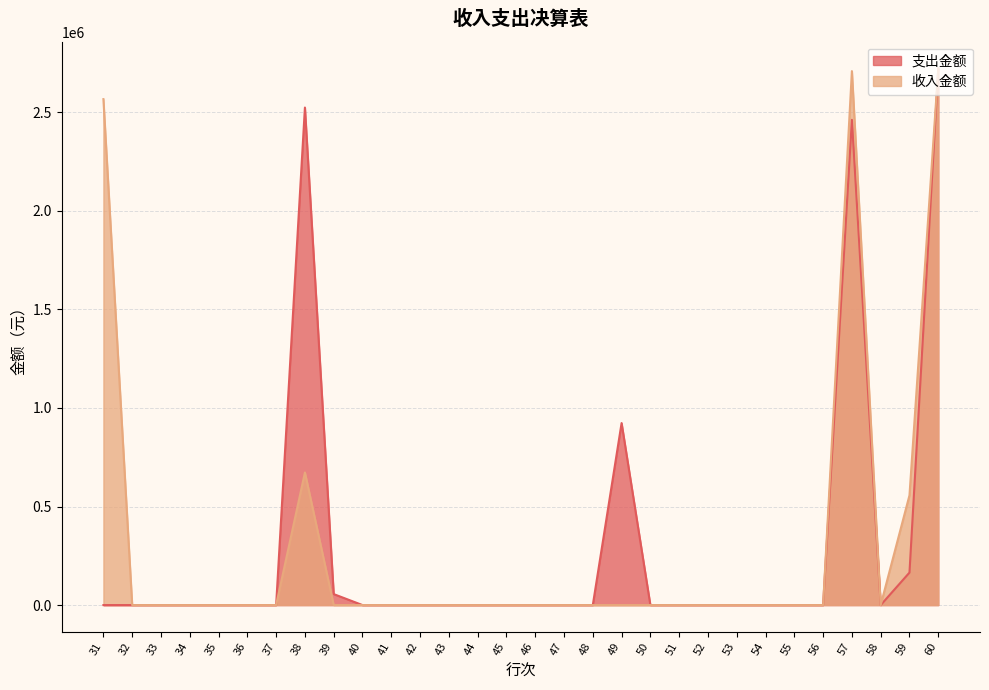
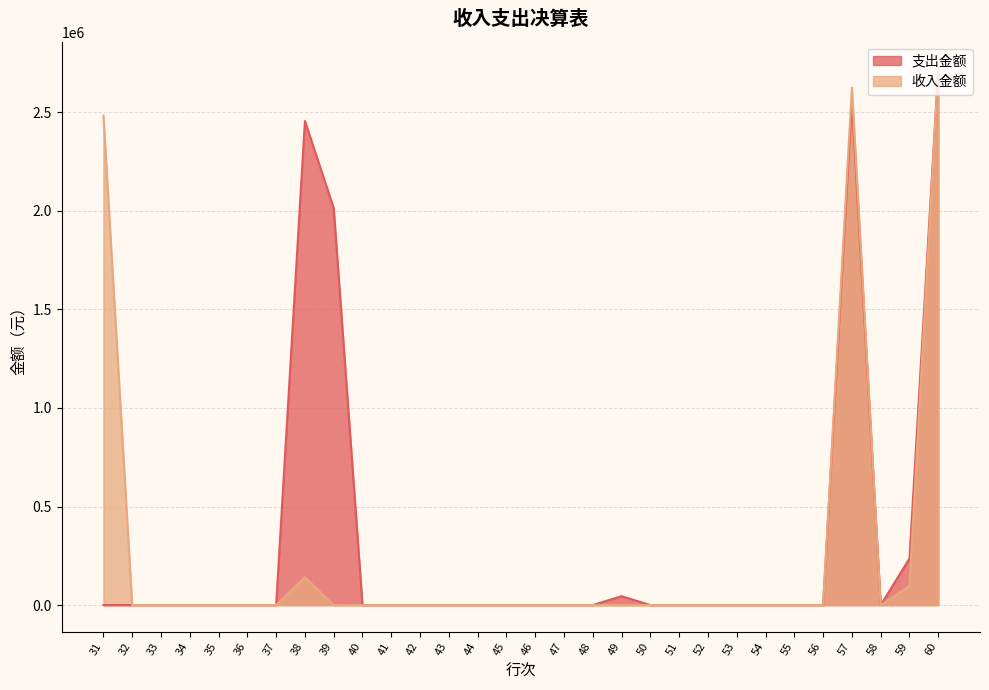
收入金额, 31: 2570000 -> 2480000
支出金额, 38: 2520000 -> 2460000
收入金额, 38: 670000 -> 140000
支出金额, 39: 60000 -> 2010000
支出金额, 49: 920000 -> 50000
支出金额, 57: 2460000 -> 2560000
收入金额, 57: 2710000 -> 2630000
支出金额, 59: 160000 -> 240000
收入金额, 59: 560000 -> 100000
